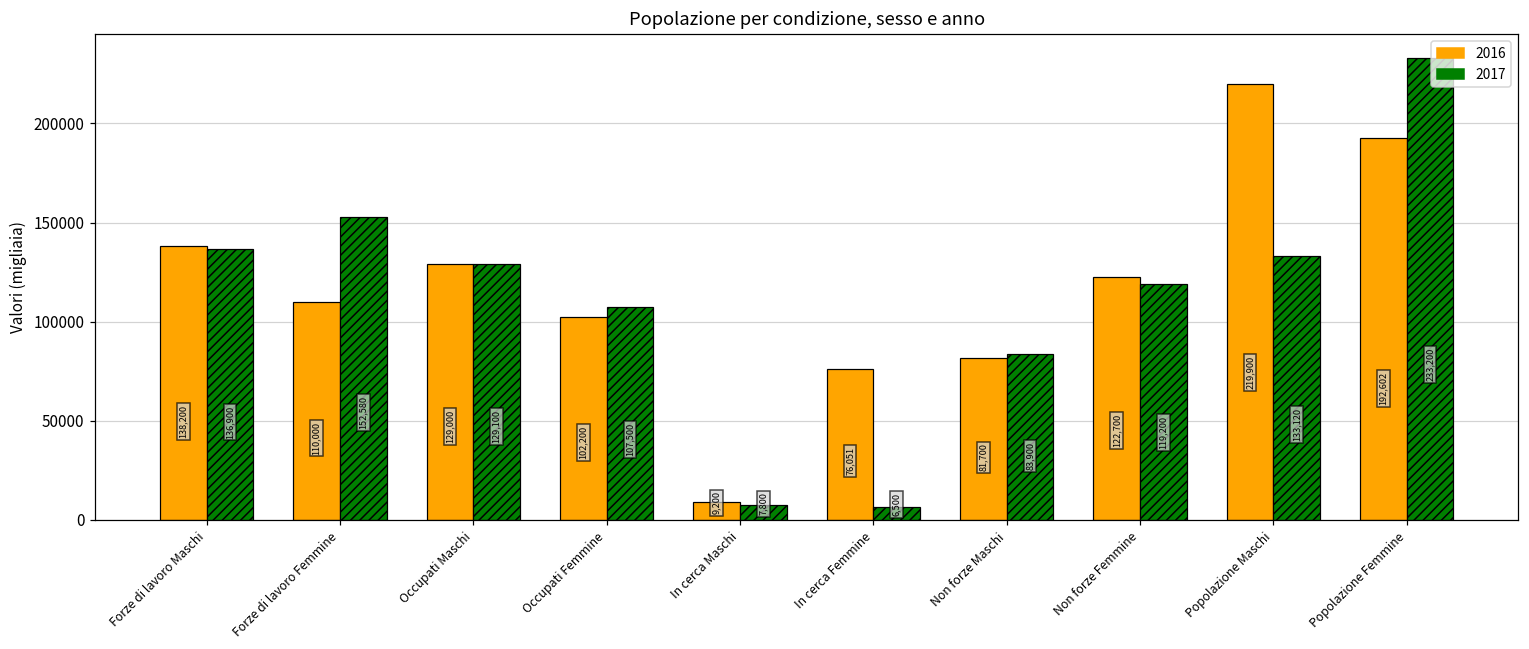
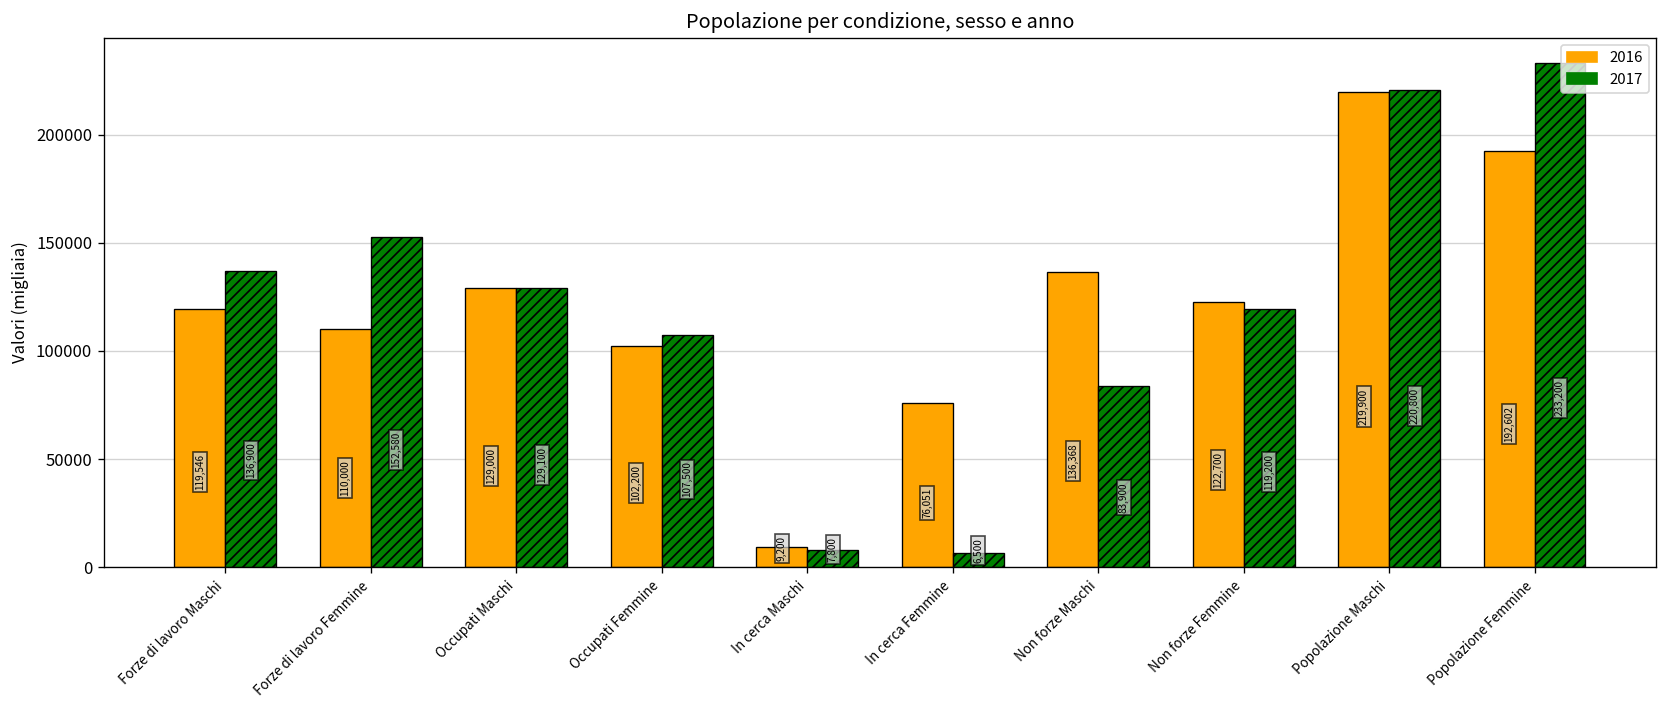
2016, Forze di lavoro Maschi: 138,200 -> 119,546
2016, Non forze Maschi: 81,700 -> 136,368
2017, Popolazione Maschi: 133,120 -> 220,800
